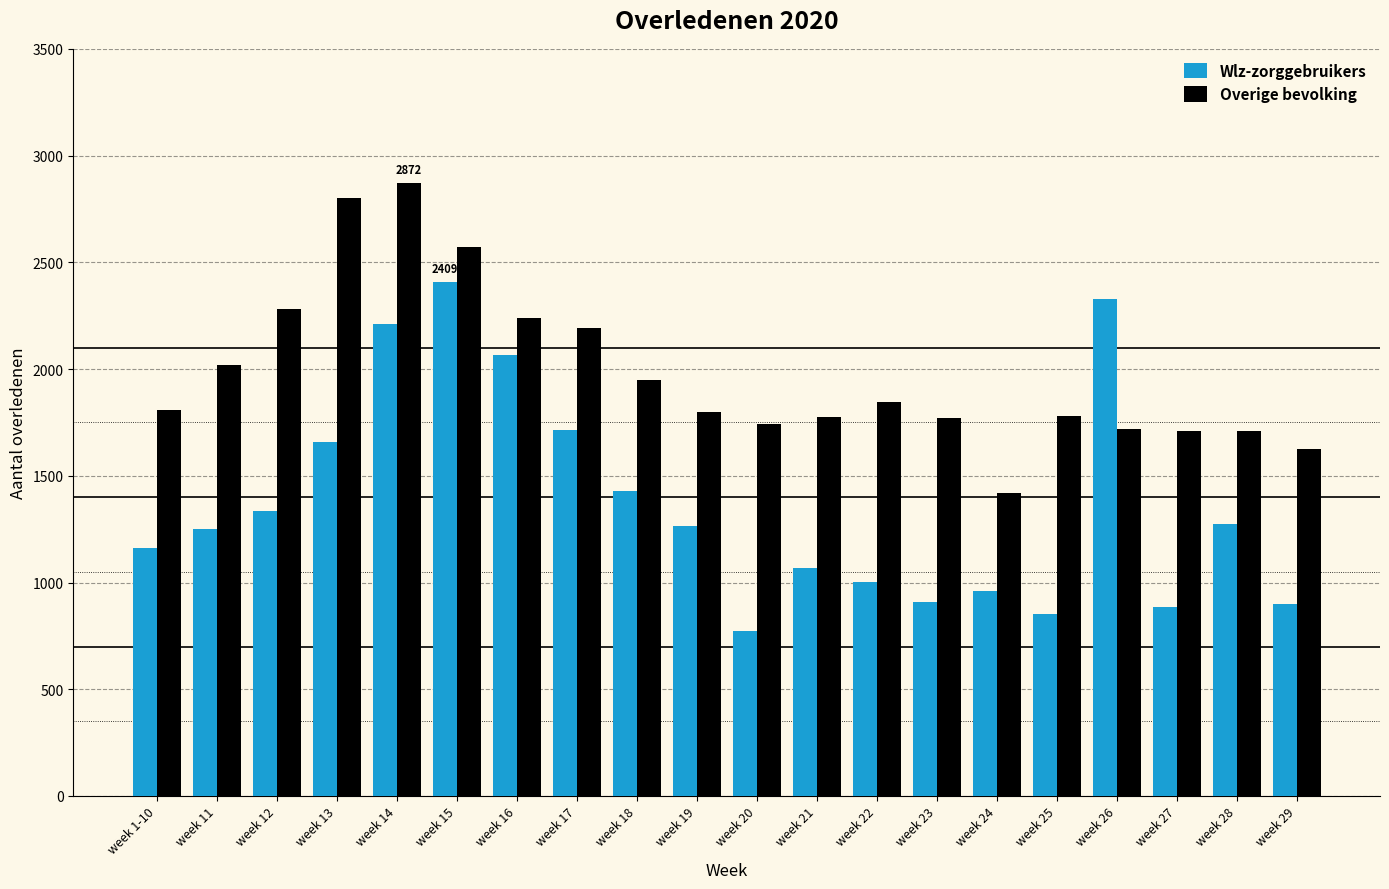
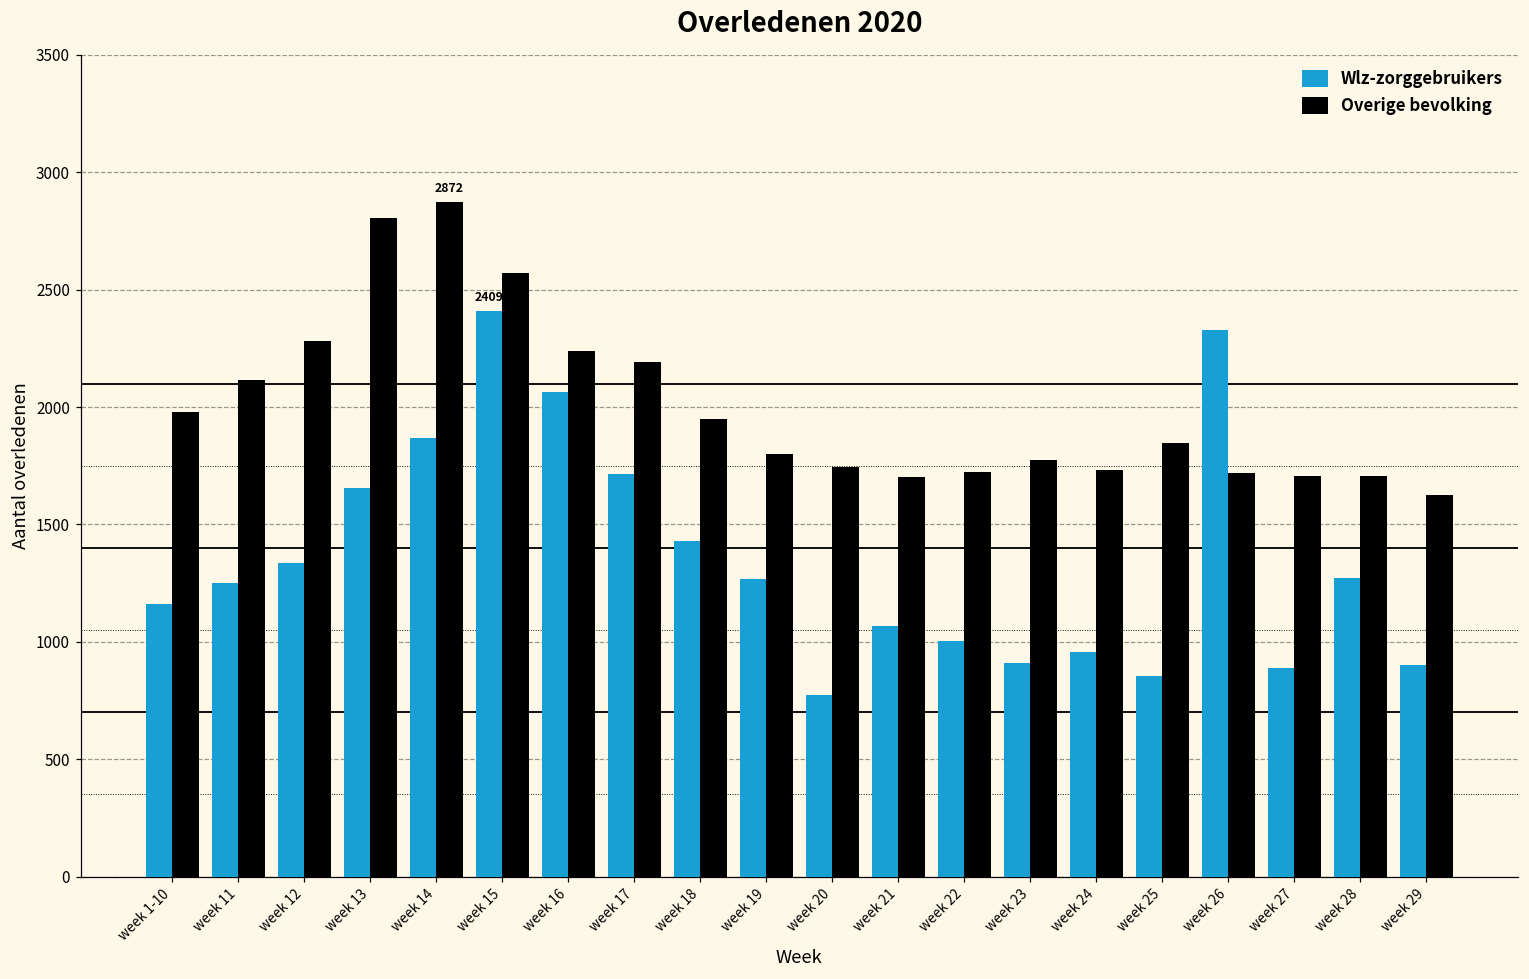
Overige bevolking, week 1-10: 1810 -> 1980
Overige bevolking, week 11: 2020 -> 2120
Wlz-zorggebruikers, week 14: 2210 -> 1870
Overige bevolking, week 21: 1770 -> 1700
Overige bevolking, week 22: 1850 -> 1720
Overige bevolking, week 24: 1420 -> 1730
Overige bevolking, week 25: 1780 -> 1850
